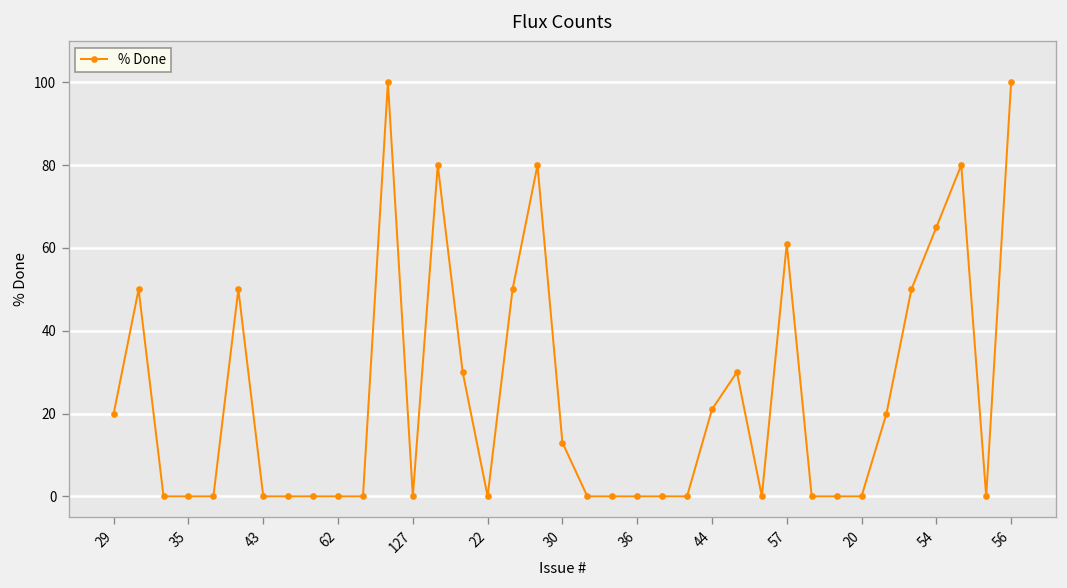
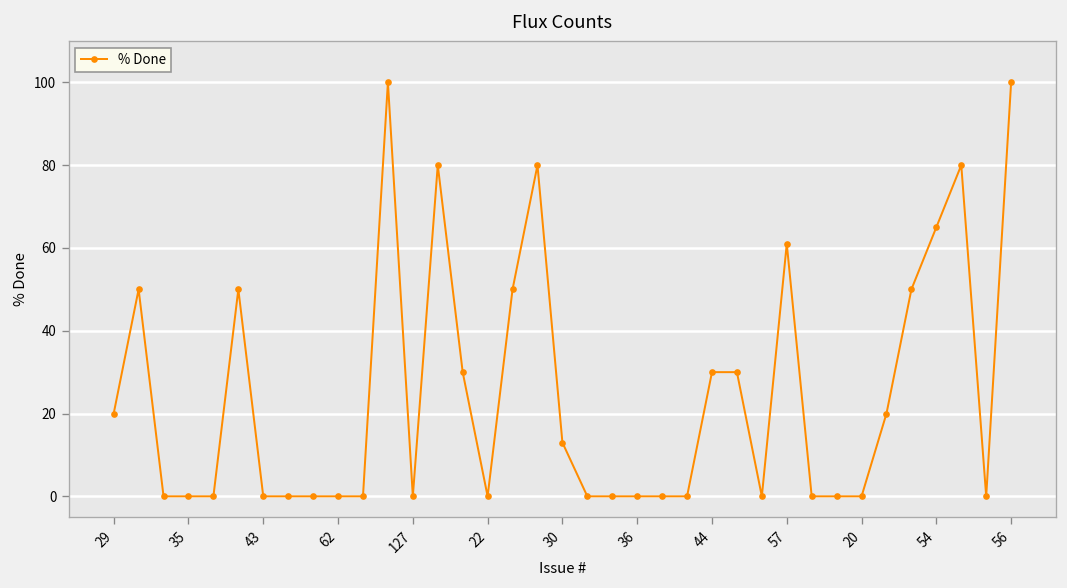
44: 21 -> 30
